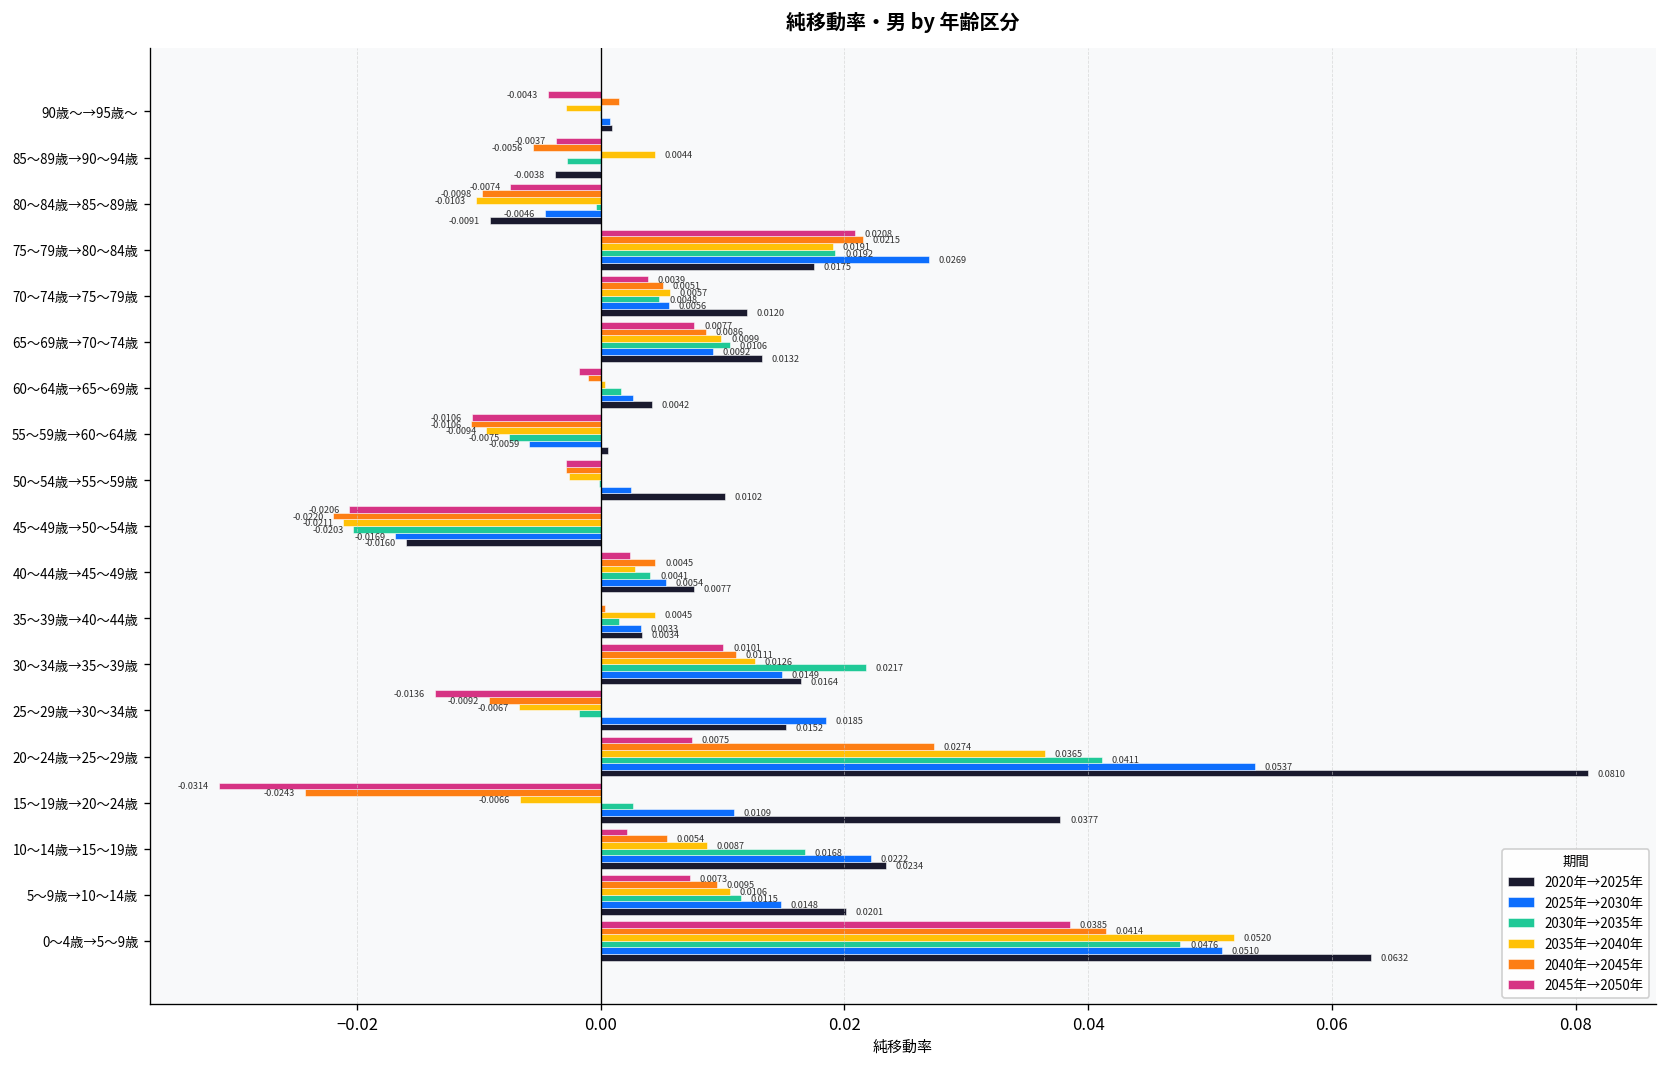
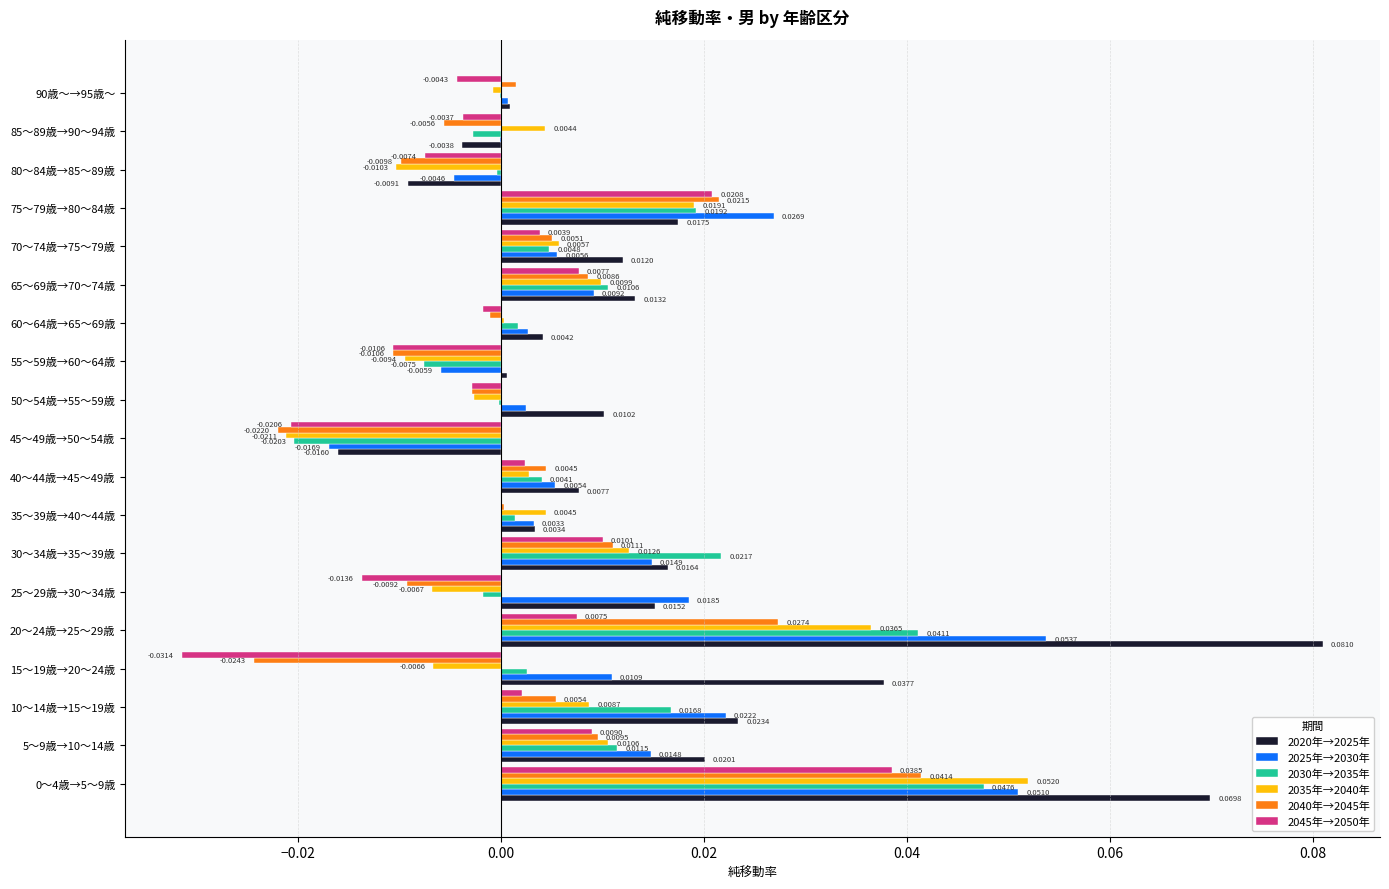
2035年→2040年, 90歳～→95歳～: -0.0029 -> -0.0007
2045年→2050年, 5～9歳→10～14歳: 0.0073 -> 0.0090
2020年→2025年, 0～4歳→5～9歳: 0.0632 -> 0.0698
